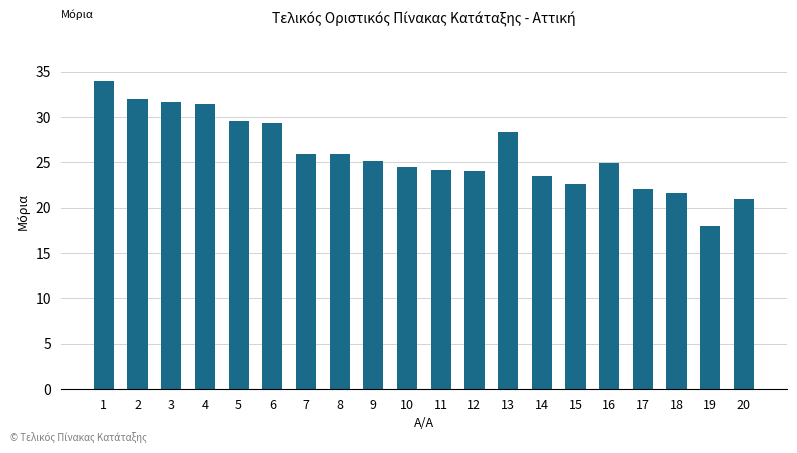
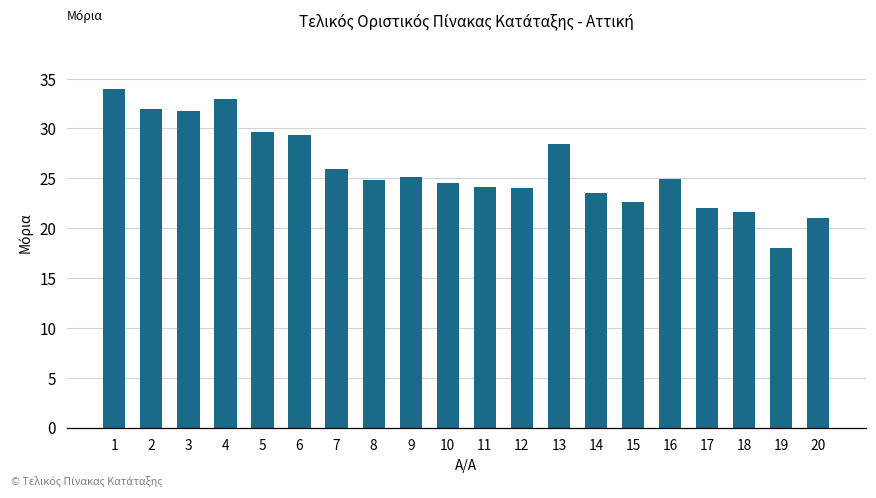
4: 31 -> 33
8: 26 -> 25
